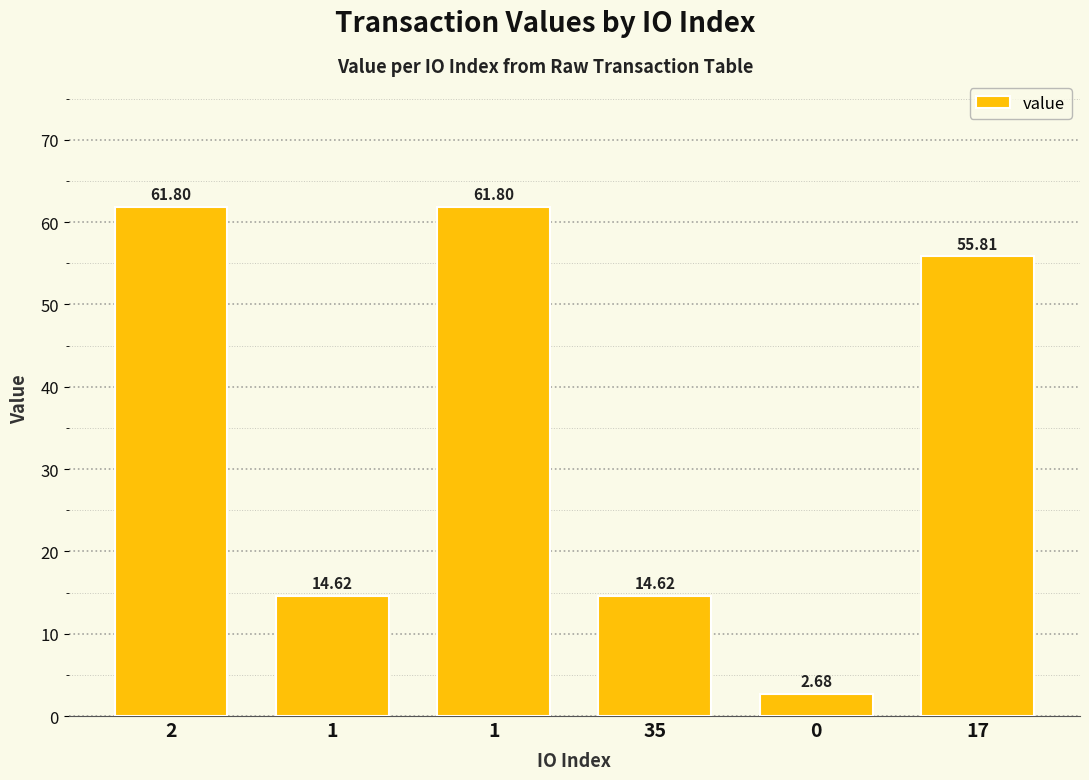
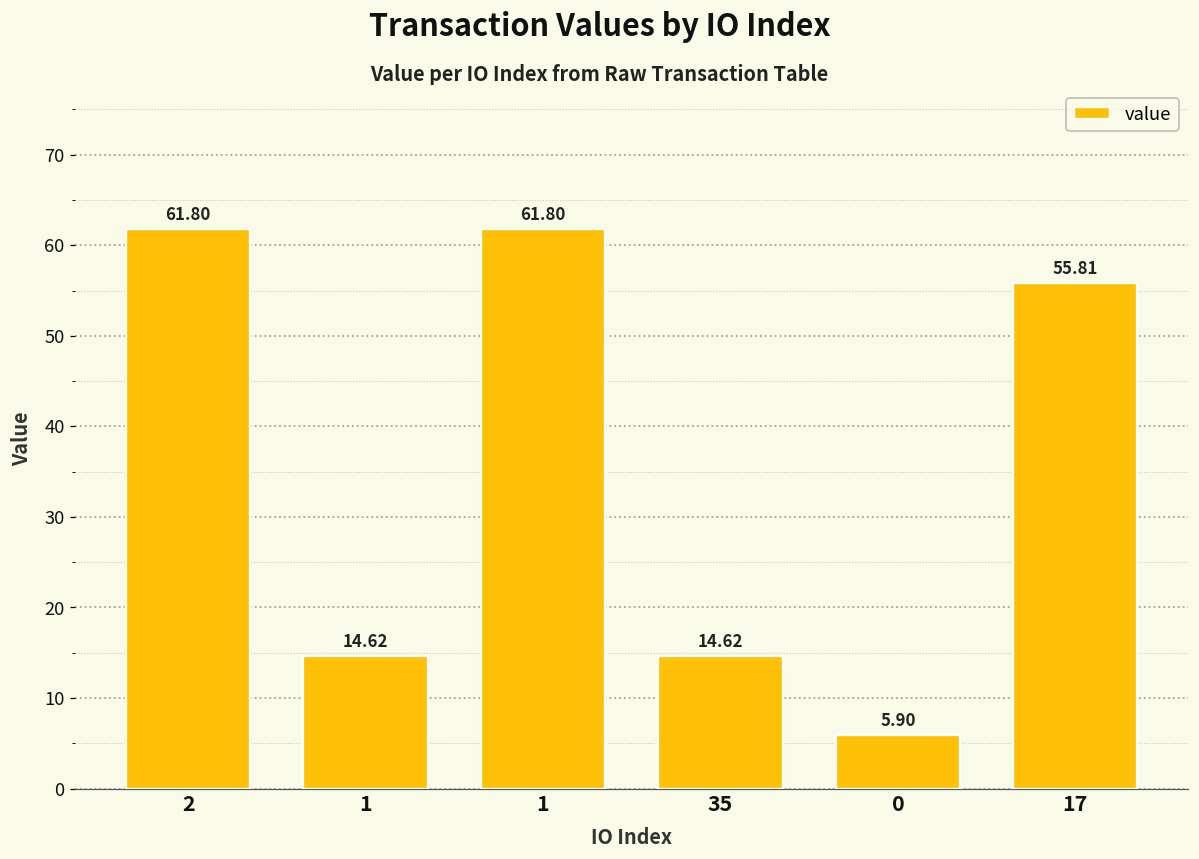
0: 2.68 -> 5.90
